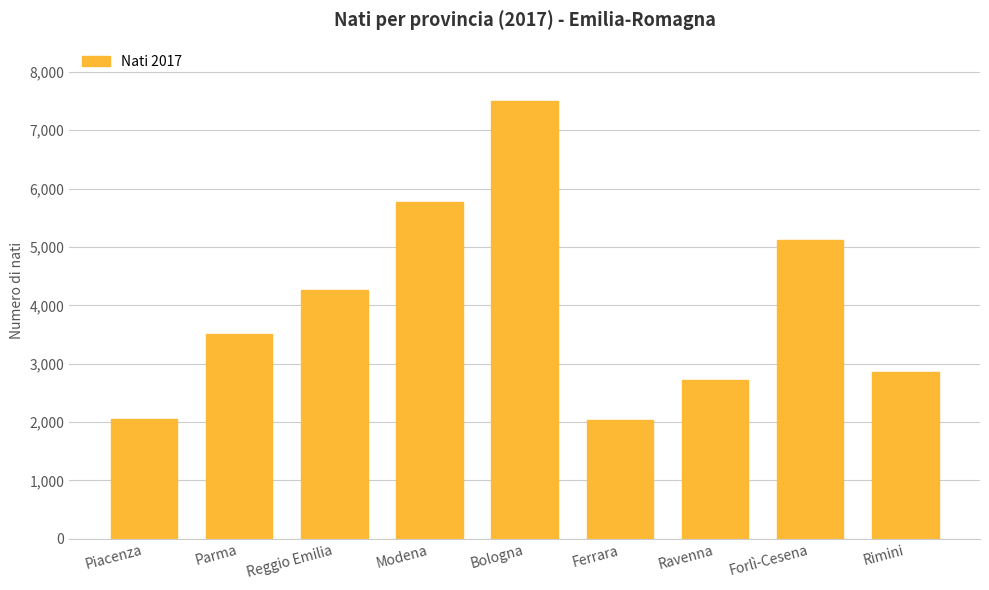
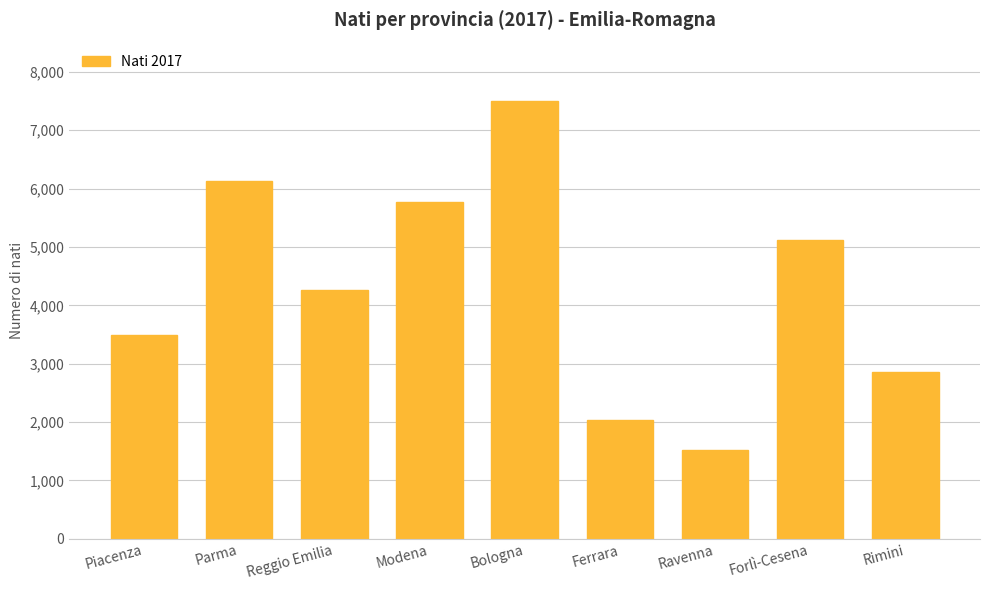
Piacenza: 2,100 -> 3,500
Parma: 3,500 -> 6,100
Ravenna: 2,700 -> 1,500
